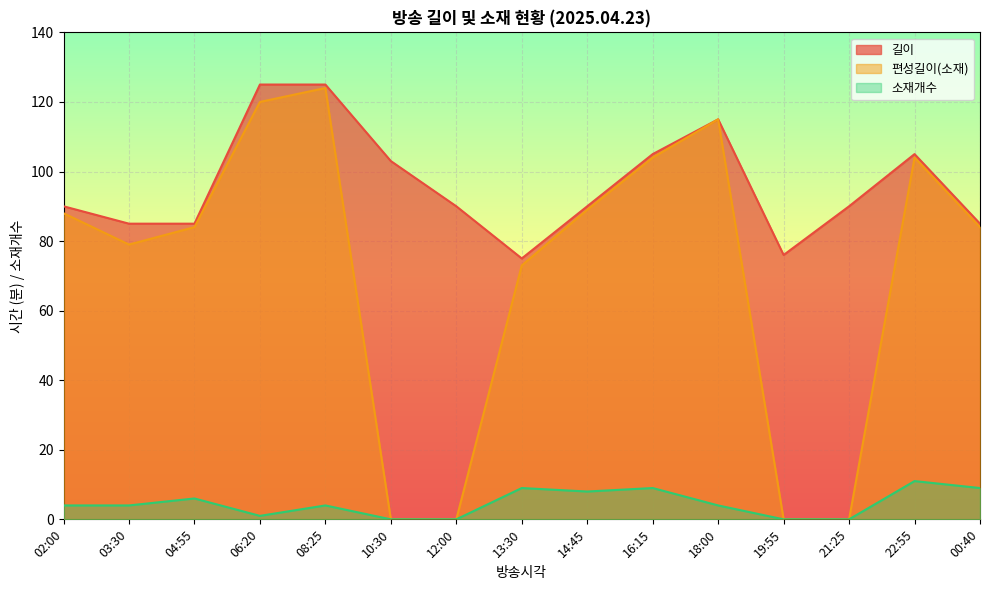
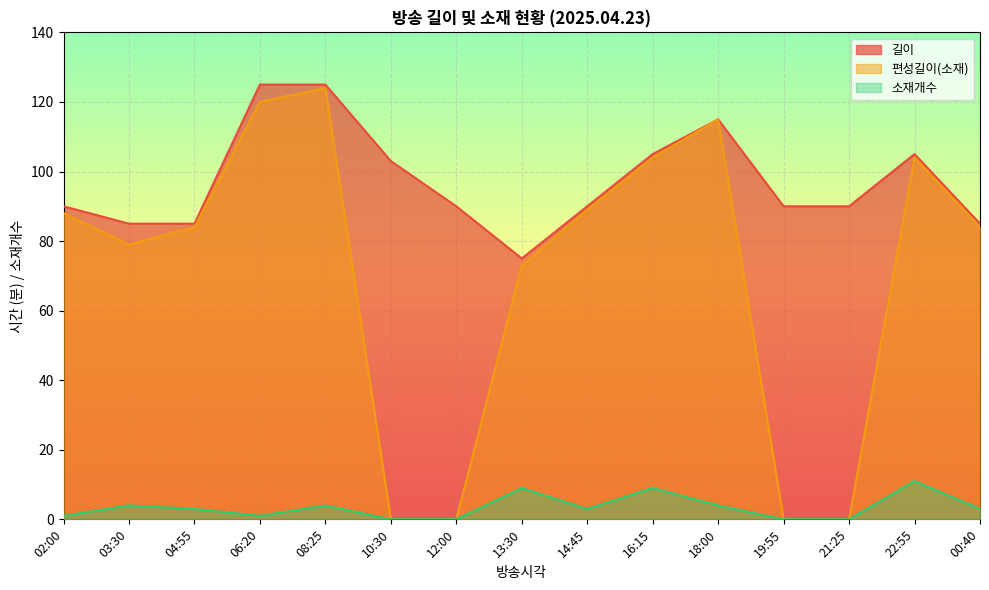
소재개수, 02:00: 4 -> 1
소재개수, 04:55: 6 -> 3
소재개수, 14:45: 8 -> 3
길이, 19:55: 76 -> 90
소재개수, 00:40: 9 -> 3
